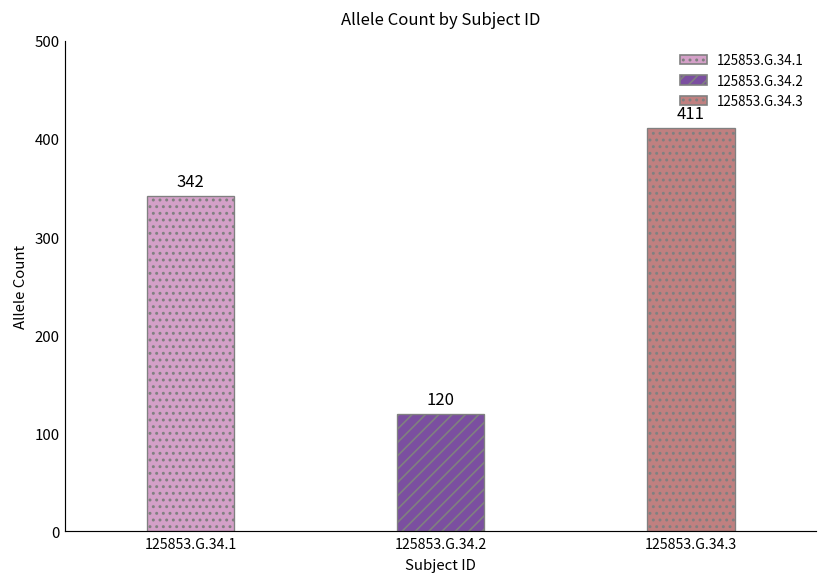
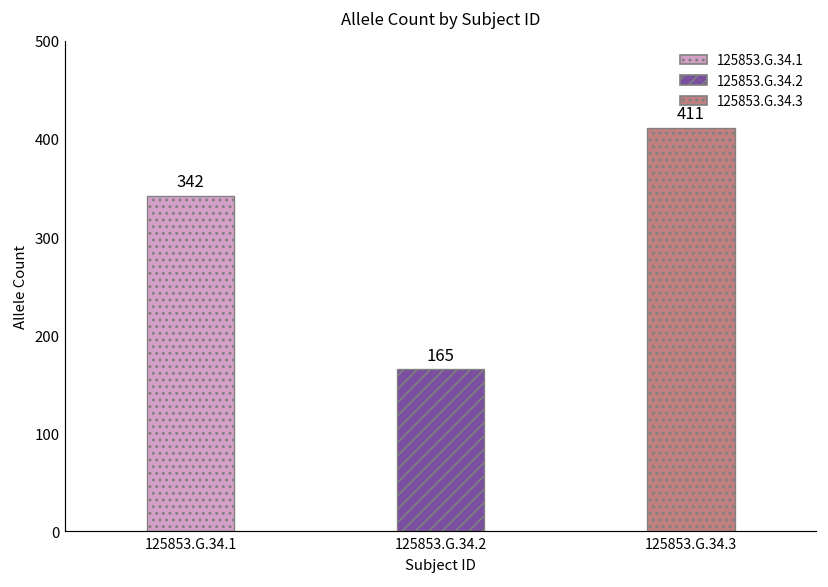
125853.G.34.2: 120 -> 165
